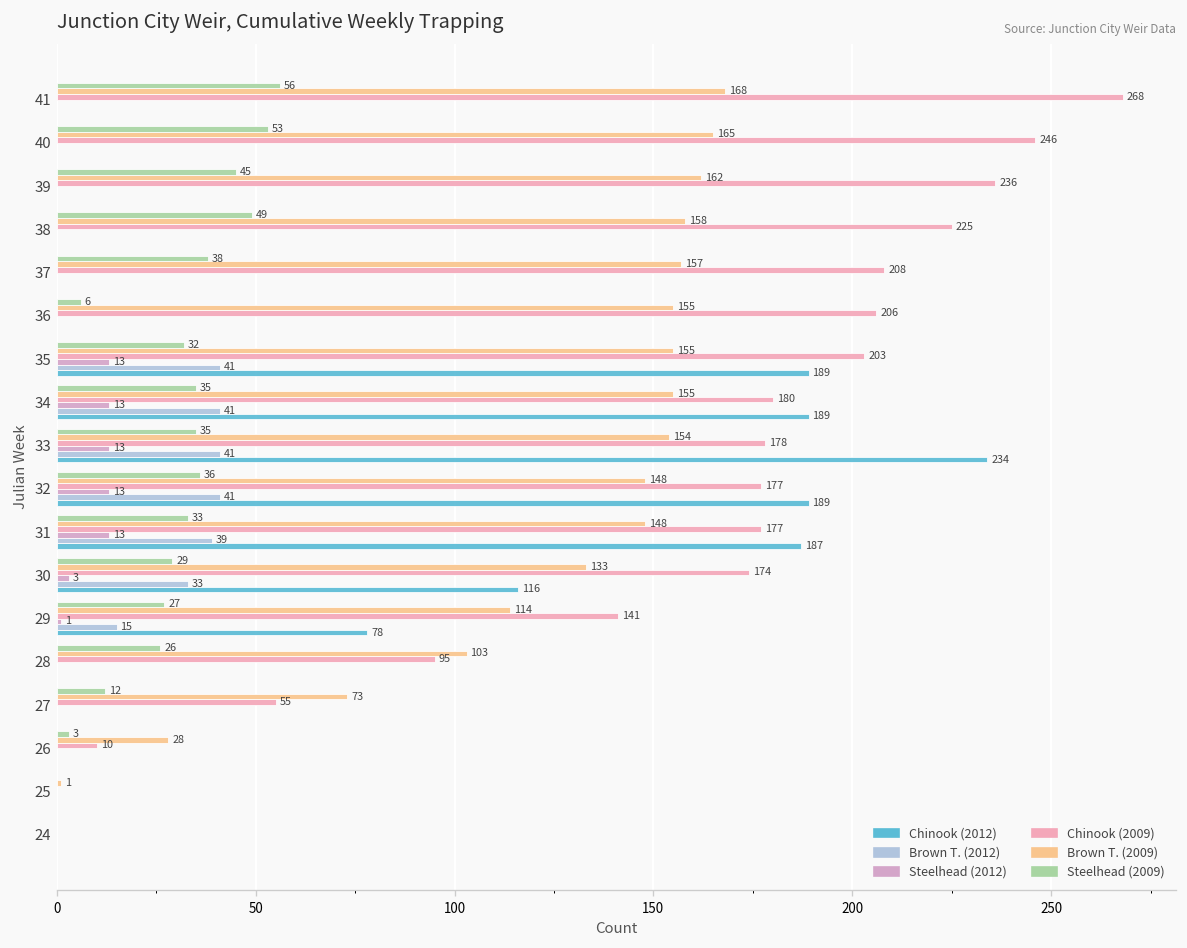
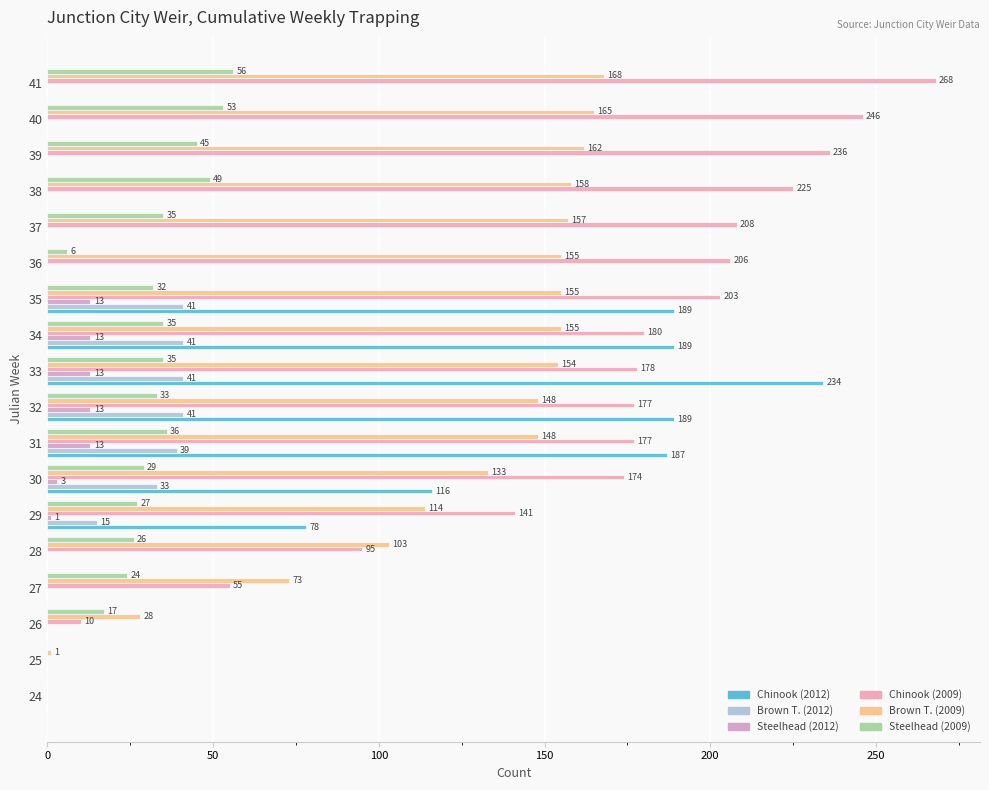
Steelhead (2009), 37: 38 -> 35
Steelhead (2009), 32: 36 -> 33
Steelhead (2009), 31: 33 -> 36
Steelhead (2009), 27: 12 -> 24
Steelhead (2009), 26: 3 -> 17
